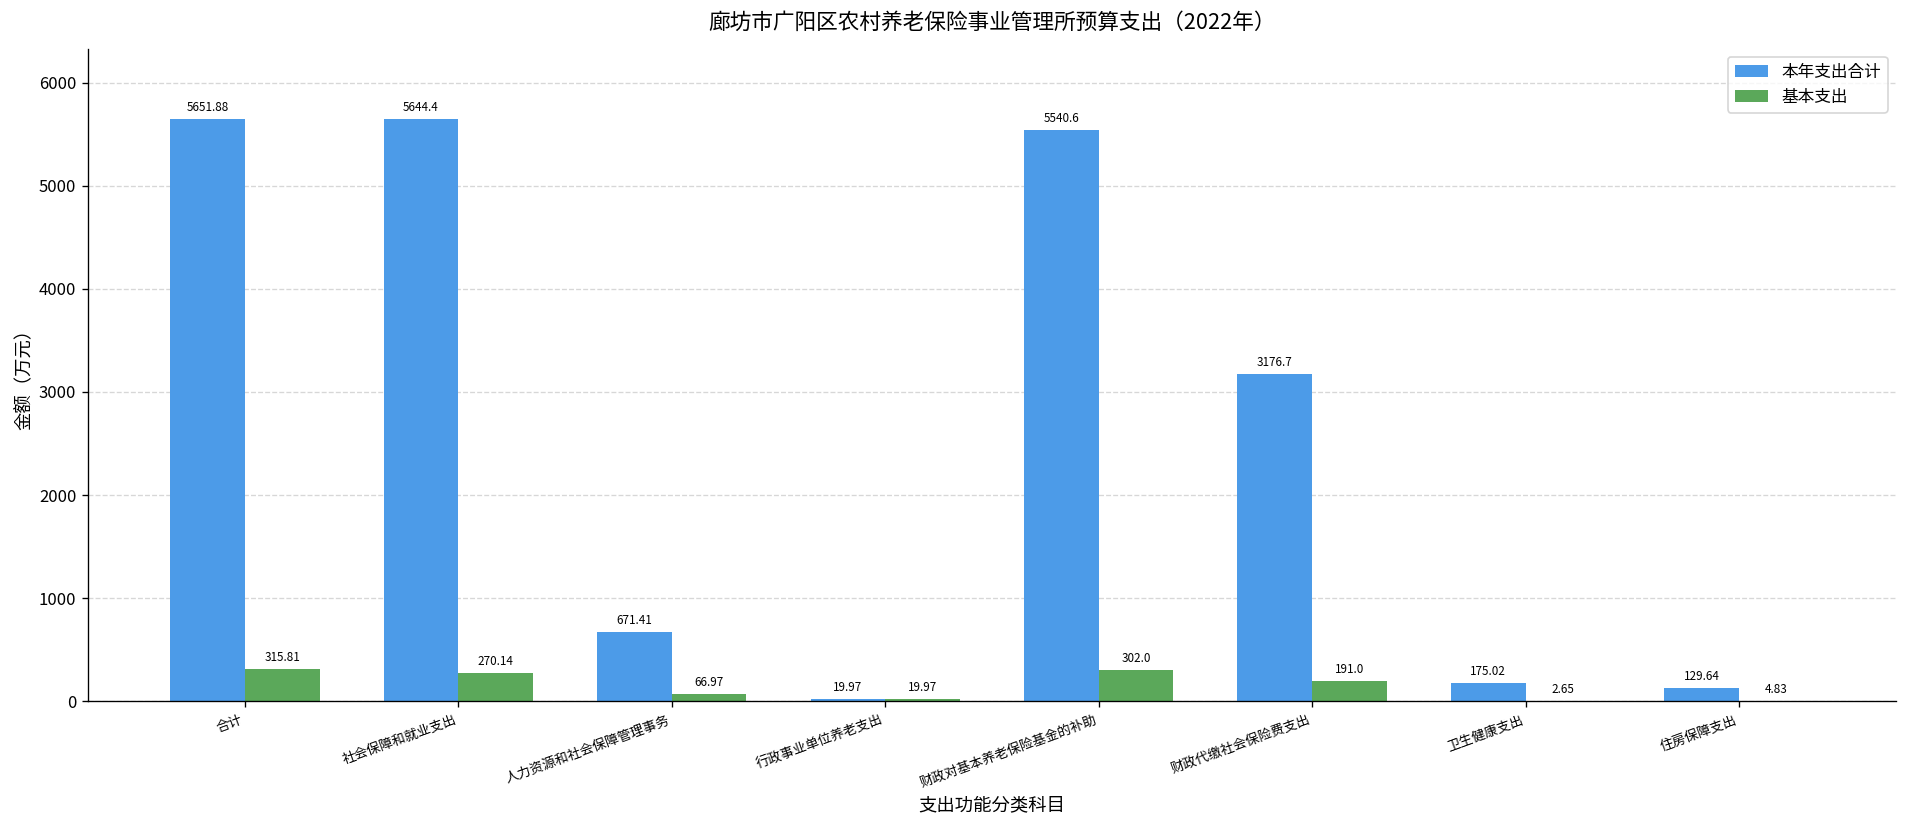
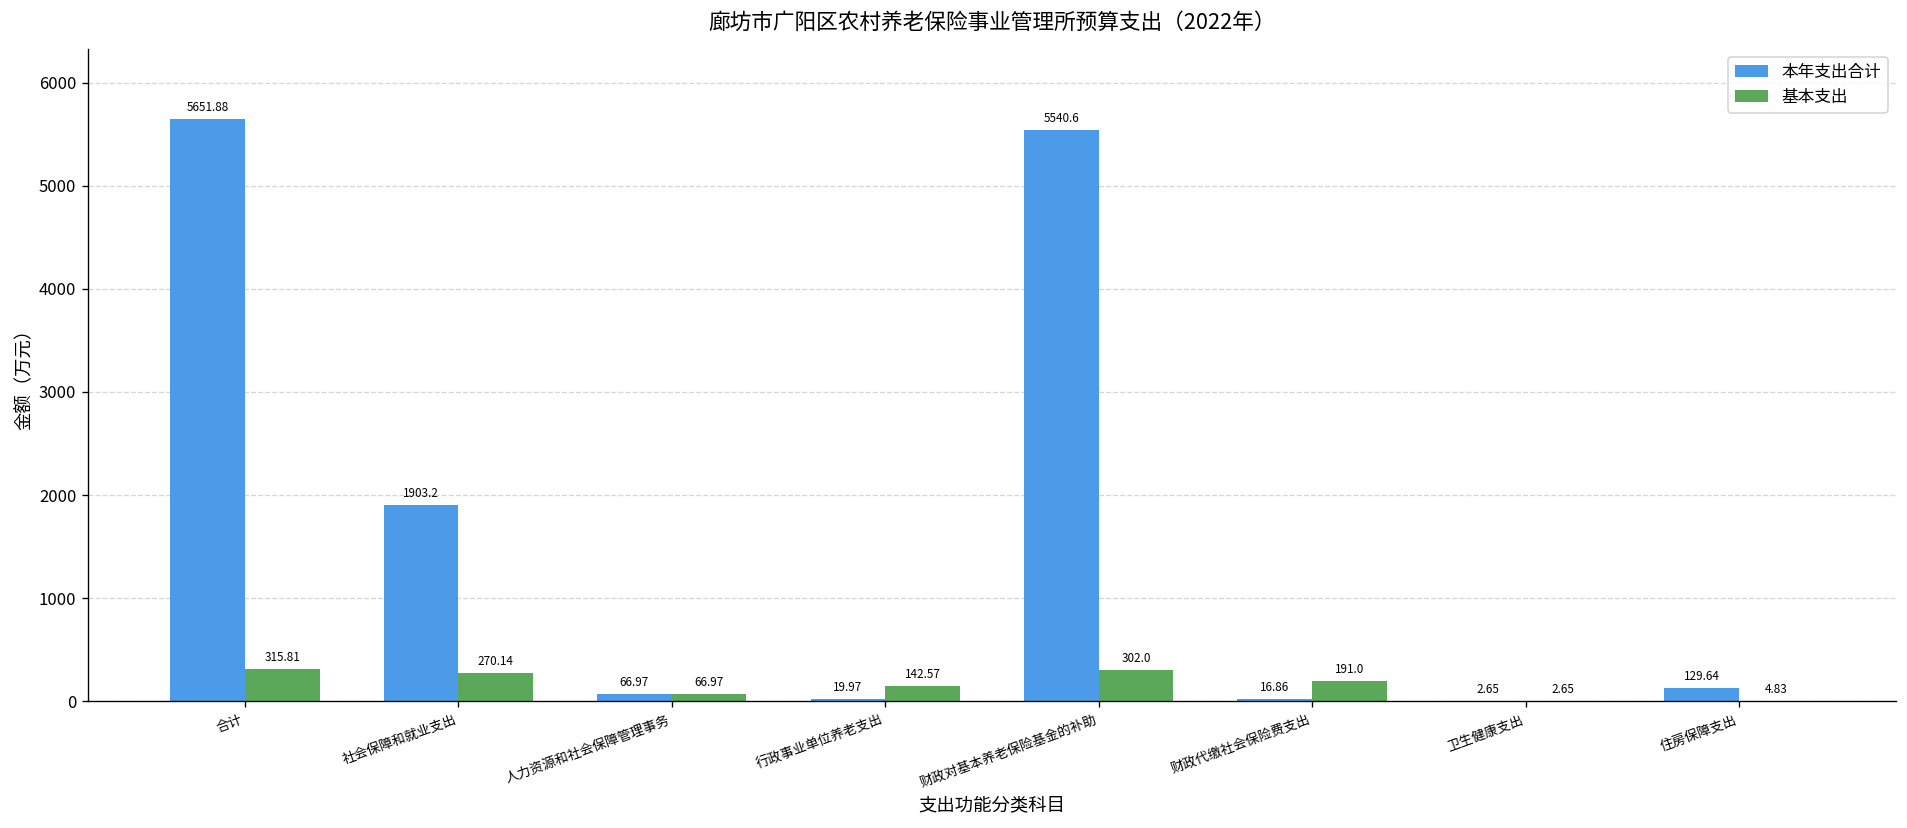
本年支出合计, 社会保障和就业支出: 5644.4 -> 1903.2
本年支出合计, 人力资源和社会保障管理事务: 671.41 -> 66.97
基本支出, 行政事业单位养老支出: 19.97 -> 142.57
本年支出合计, 财政代缴社会保险费支出: 3176.7 -> 16.86
本年支出合计, 卫生健康支出: 175.02 -> 2.65
